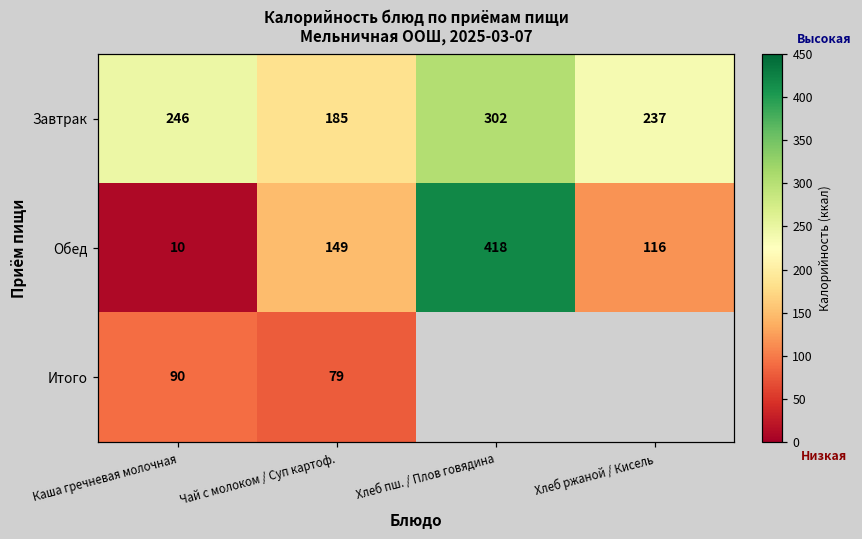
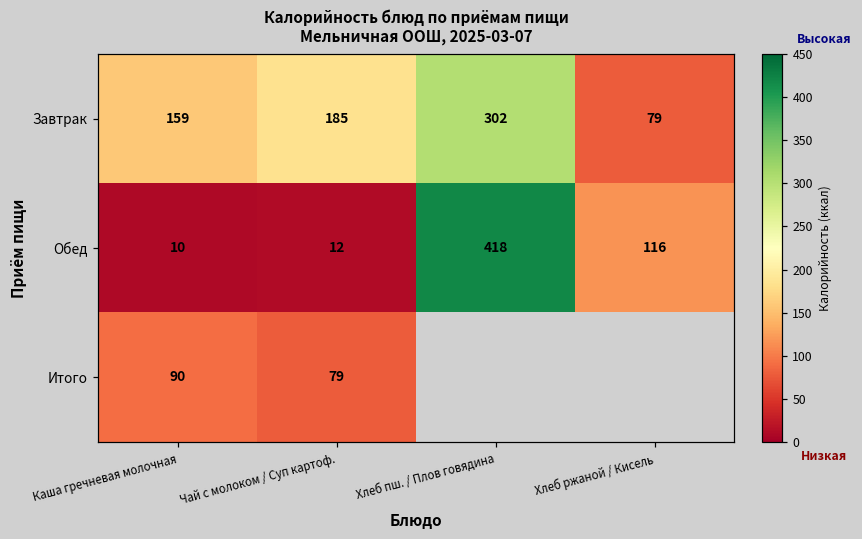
Завтрак, Каша гречневая молочная: 246 -> 159
Завтрак, Хлеб ржаной / Кисель: 237 -> 79
Обед, Чай с молоком / Суп картоф.: 149 -> 12
